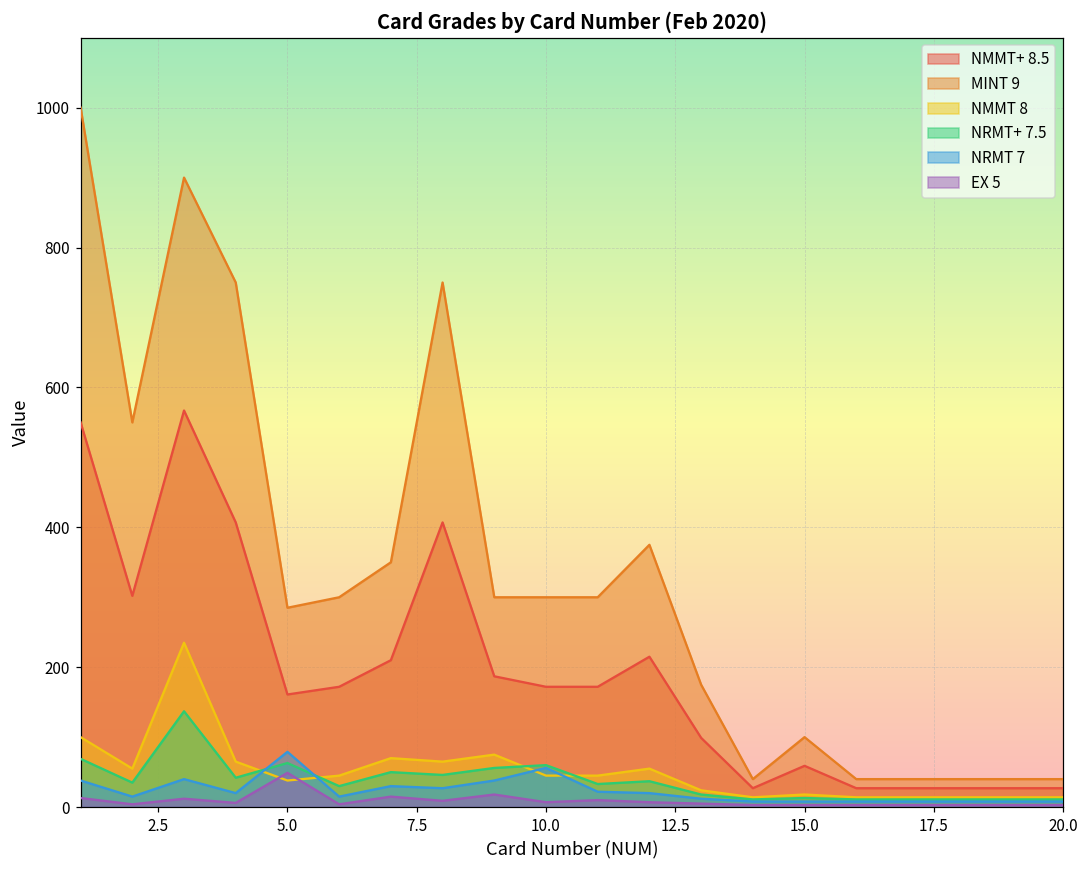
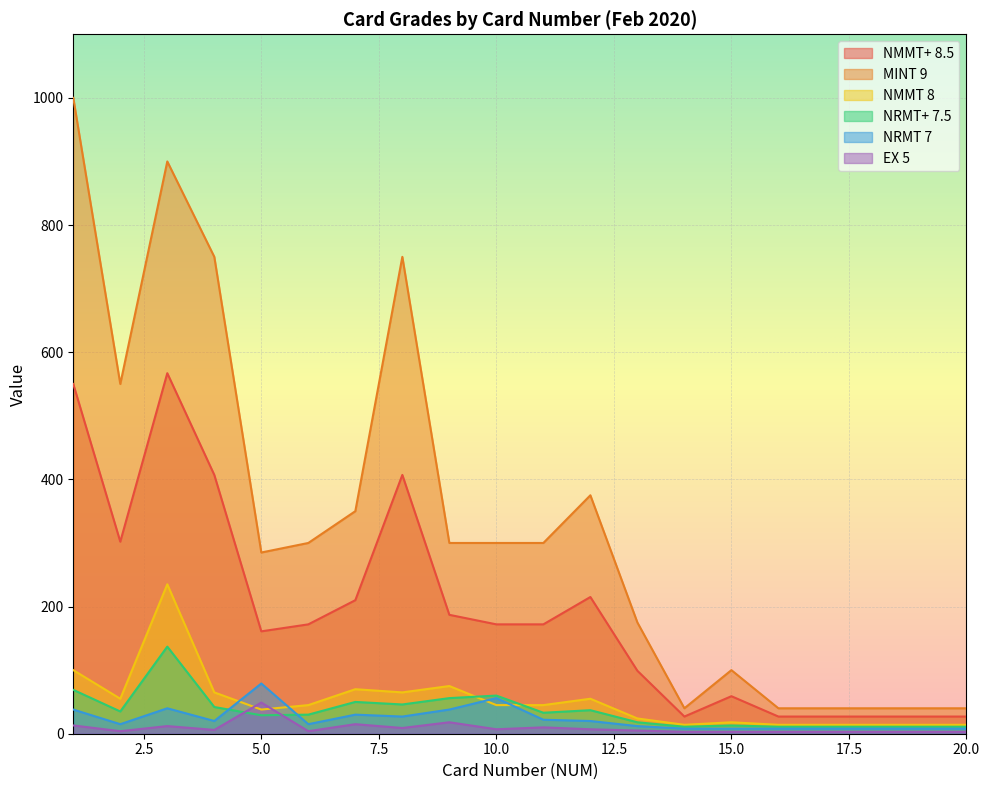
NRMT+ 7.5, 5.0: 60 -> 30
